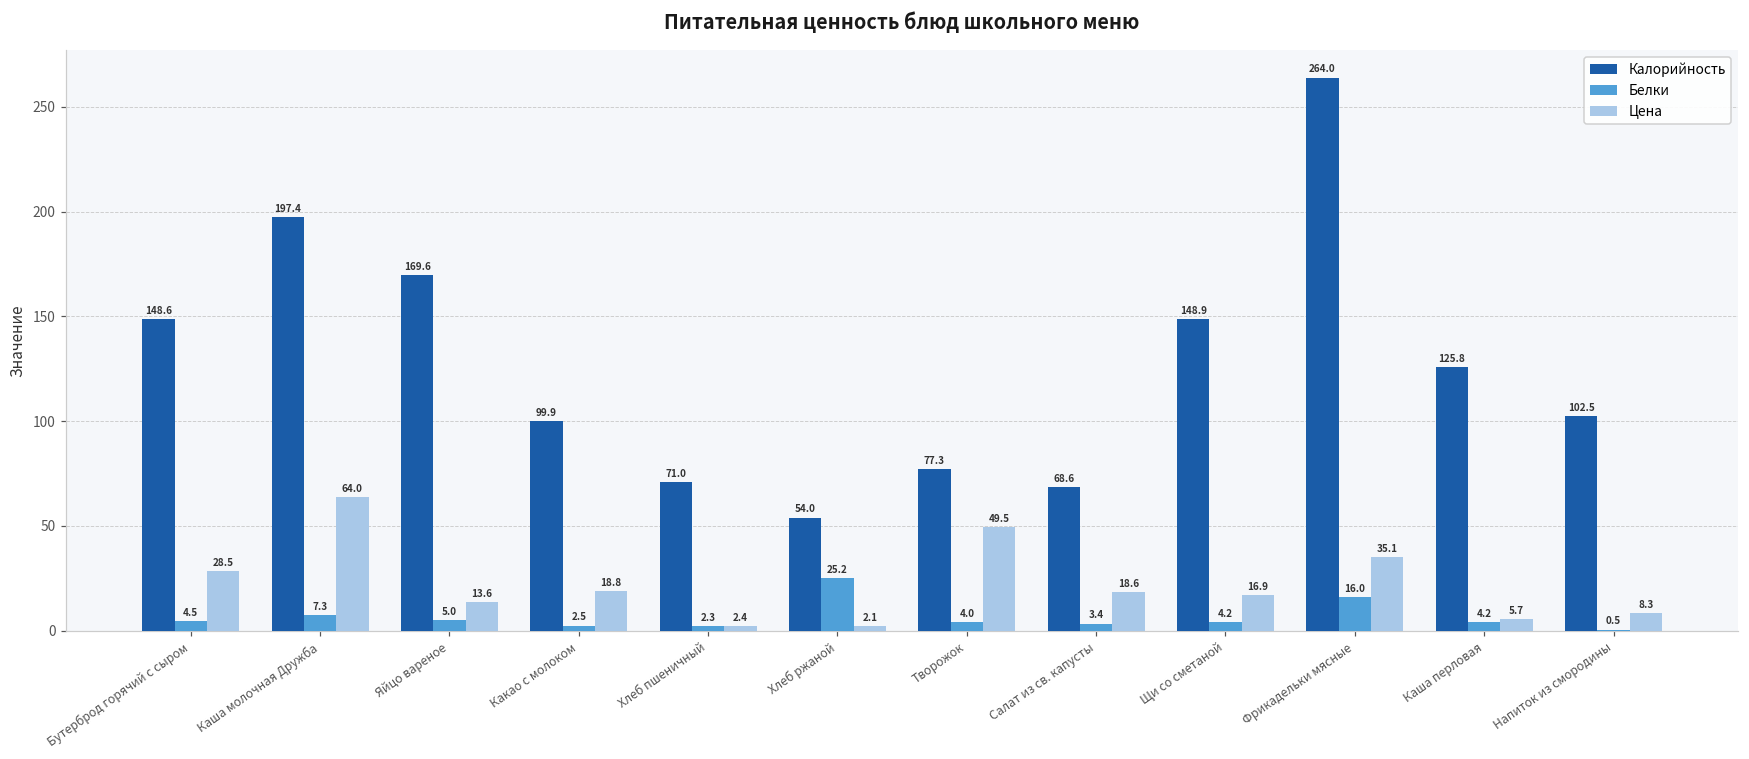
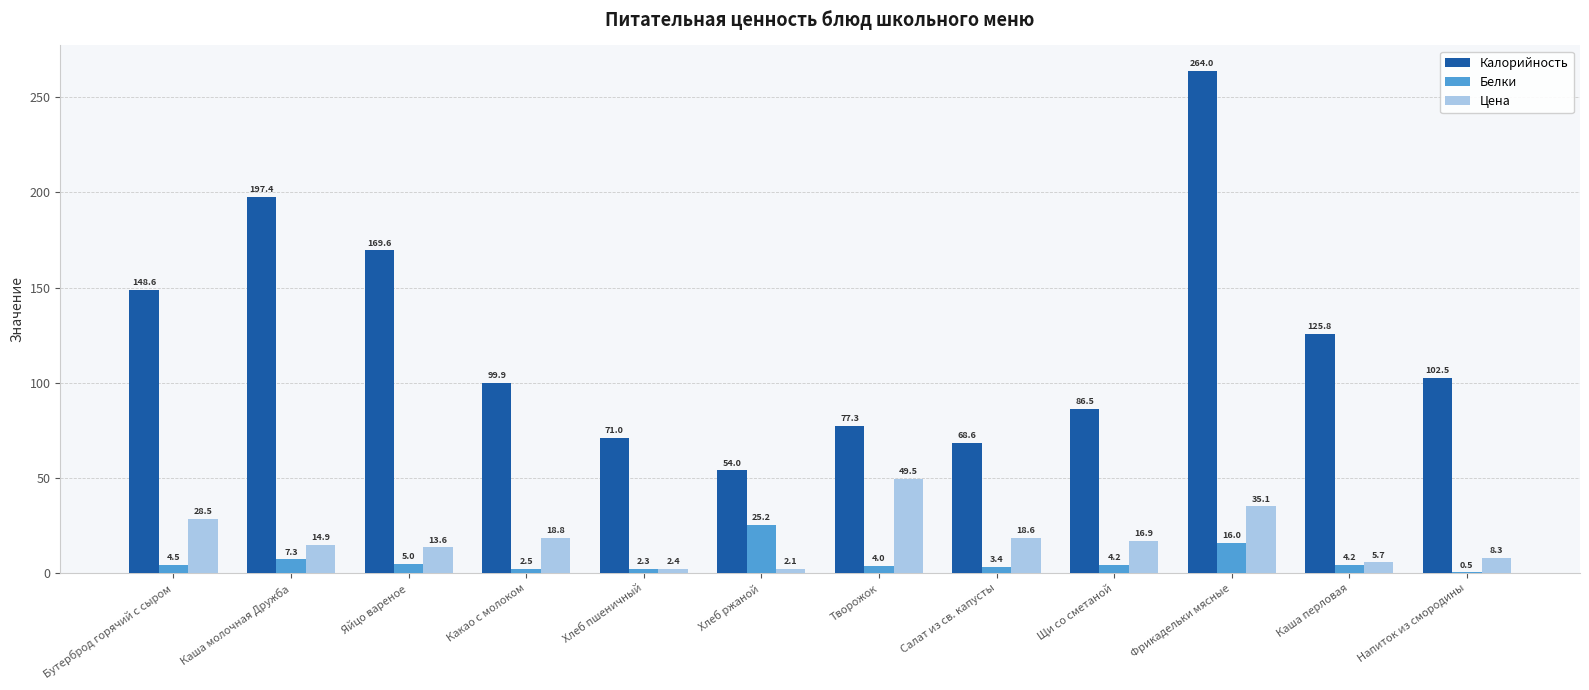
Цена, Каша молочная Дружба: 64.0 -> 14.9
Калорийность, Щи со сметаной: 148.9 -> 86.5
